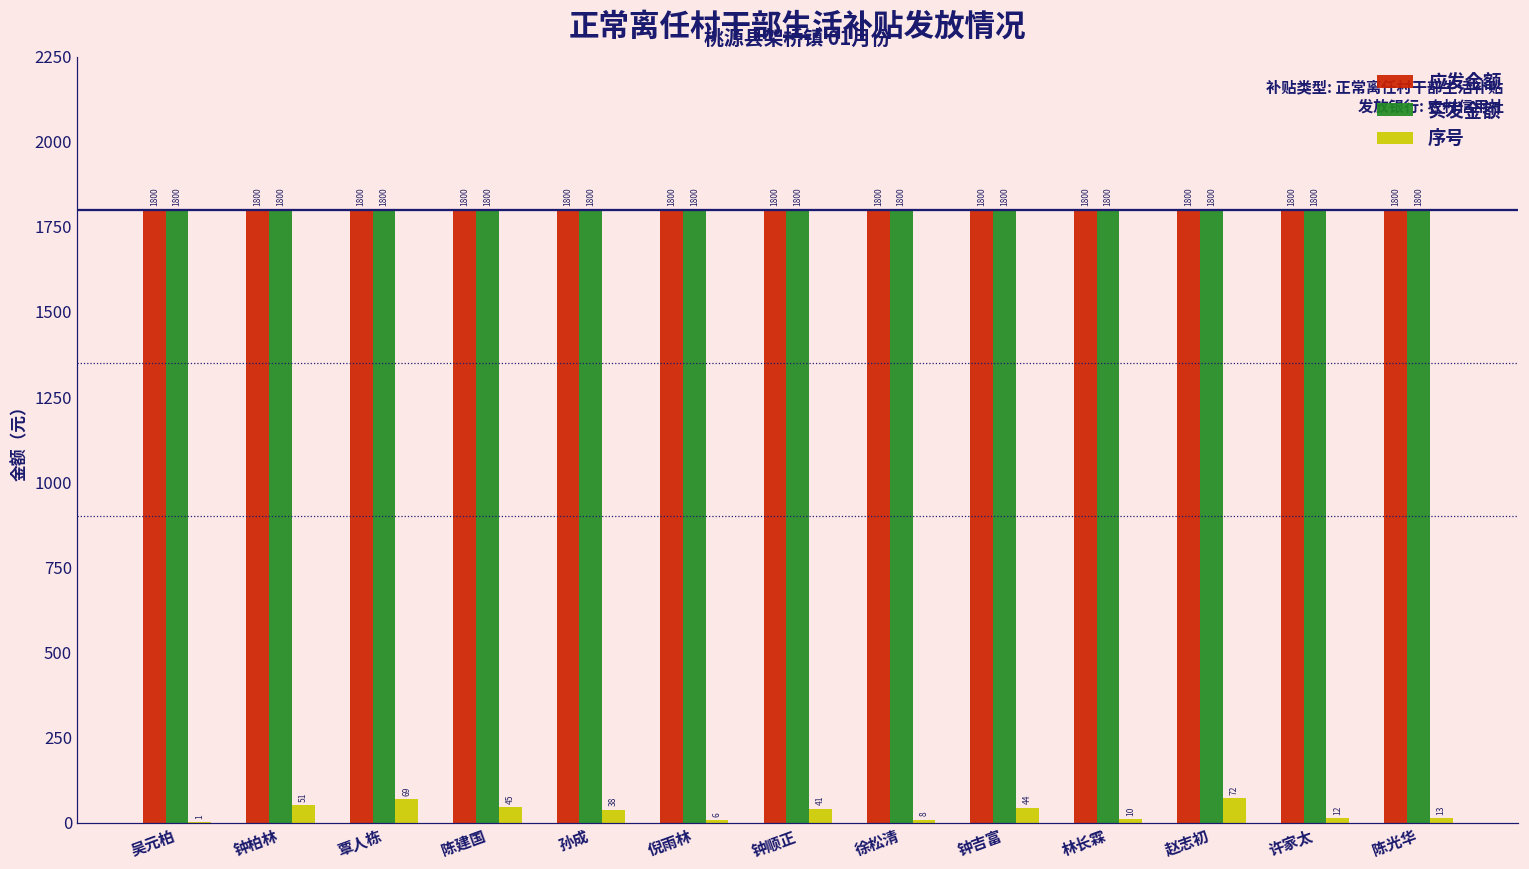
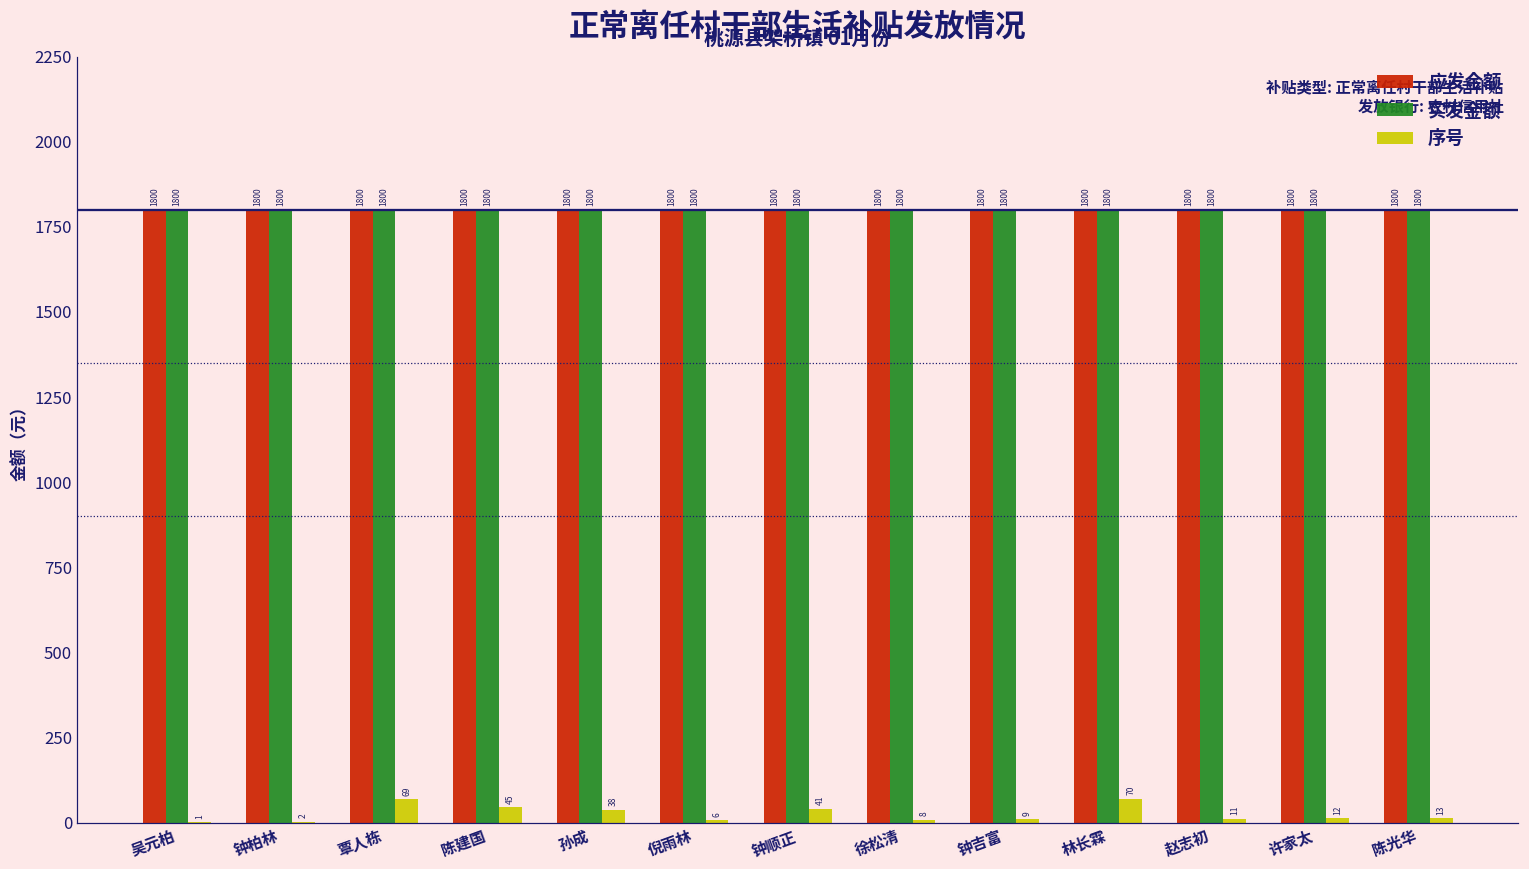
序号, 钟柏林: 51 -> 2
序号, 钟吉富: 44 -> 9
序号, 林长霖: 10 -> 70
序号, 赵志初: 72 -> 11
